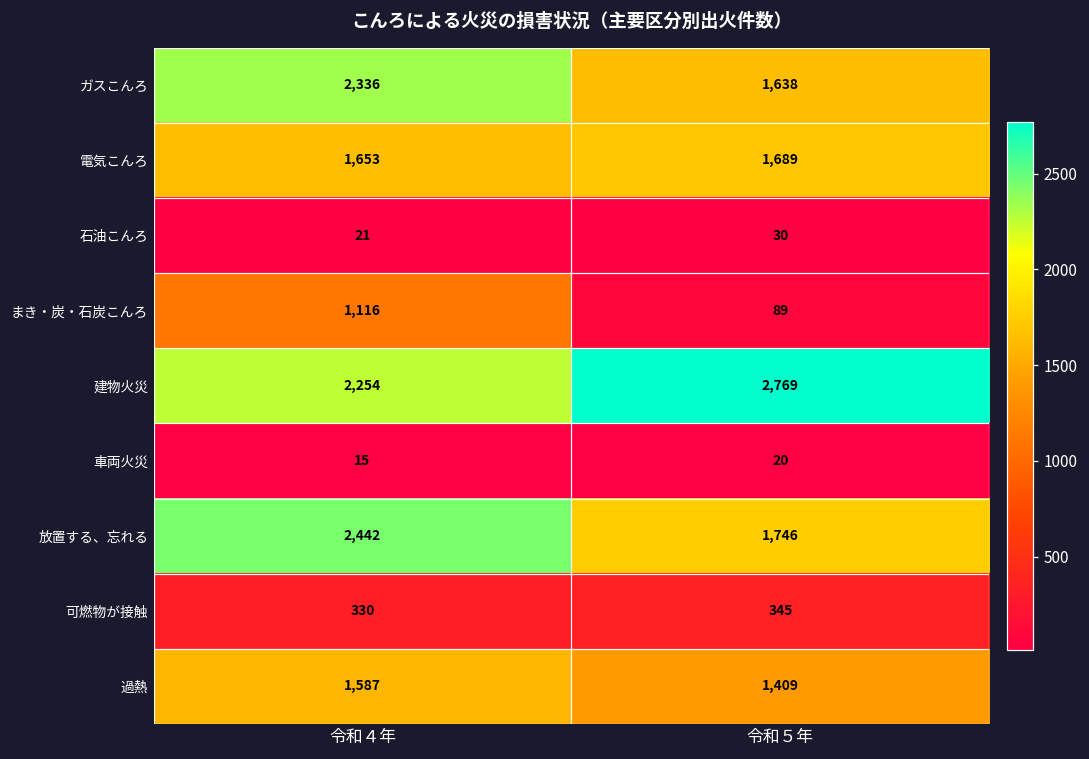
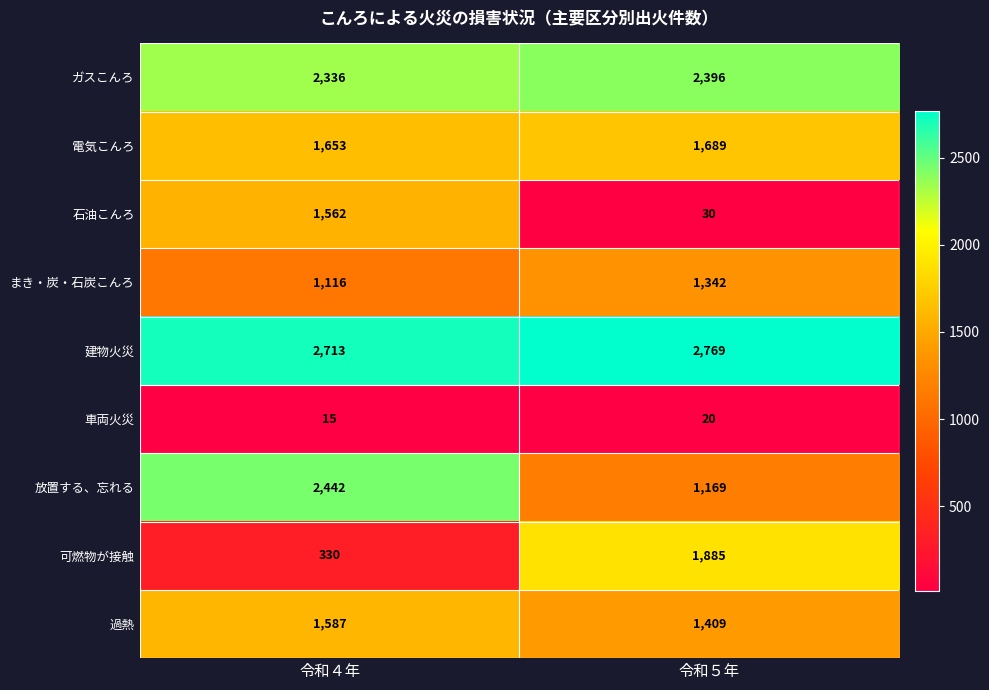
ガスこんろ, 令和５年: 1,638 -> 2,396
石油こんろ, 令和４年: 21 -> 1,562
まき・炭・石炭こんろ, 令和５年: 89 -> 1,342
建物火災, 令和４年: 2,254 -> 2,713
放置する、忘れる, 令和５年: 1,746 -> 1,169
可燃物が接触, 令和５年: 345 -> 1,885
